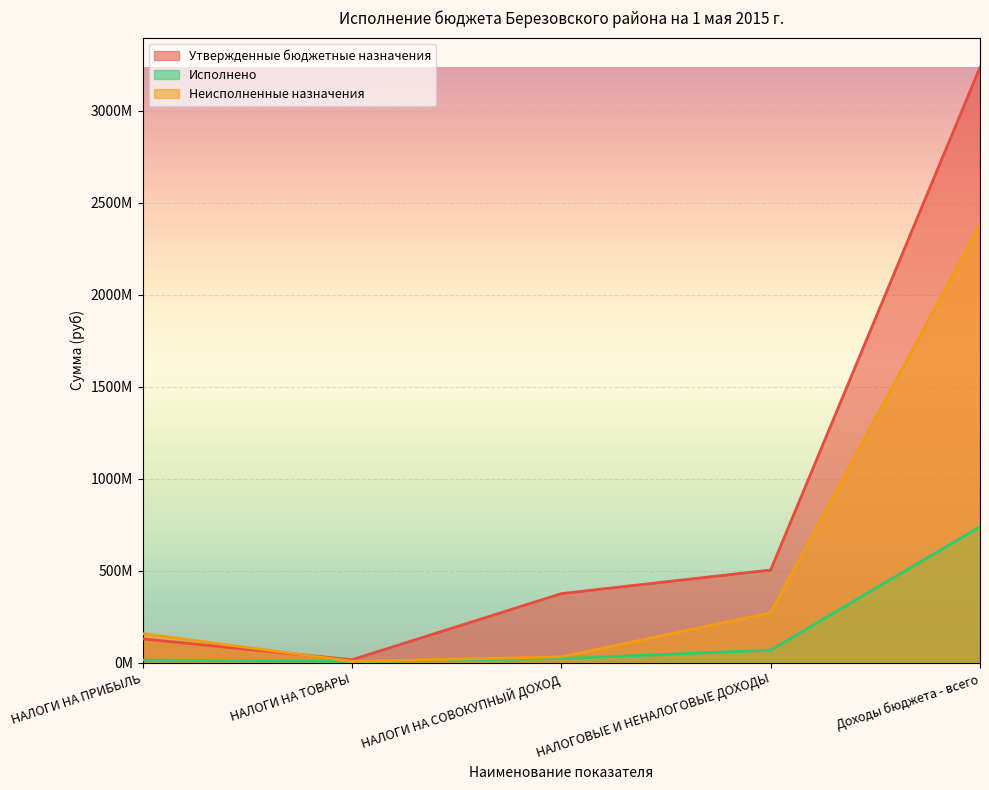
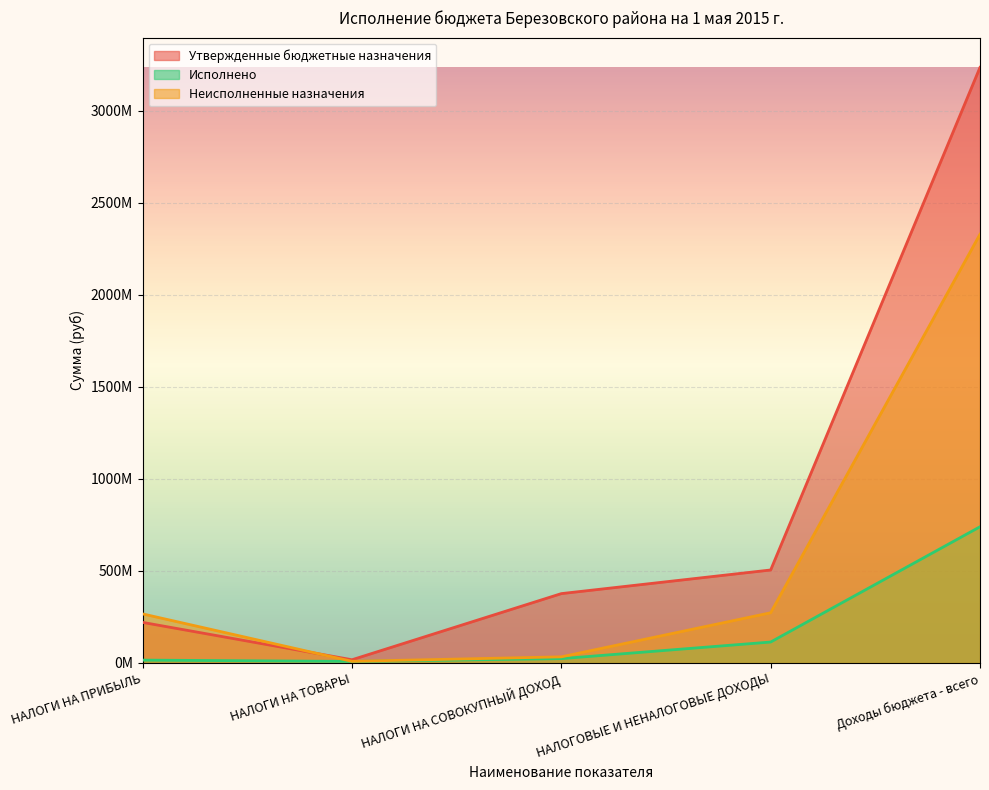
Утвержденные бюджетные назначения, НАЛОГИ НА ПРИБЫЛЬ: 130000000 -> 220000000
Неисполненные назначения, НАЛОГИ НА ПРИБЫЛЬ: 160000000 -> 270000000
Исполнено, НАЛОГОВЫЕ И НЕНАЛОГОВЫЕ ДОХОДЫ: 70000000 -> 110000000
Неисполненные назначения, Доходы бюджета - всего: 2380000000 -> 2330000000
